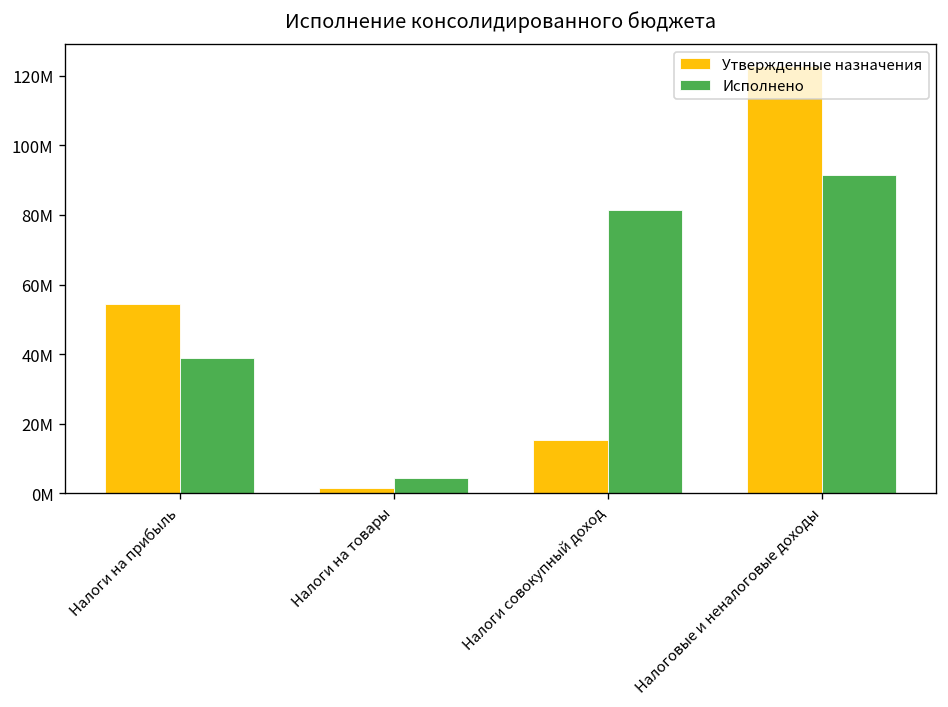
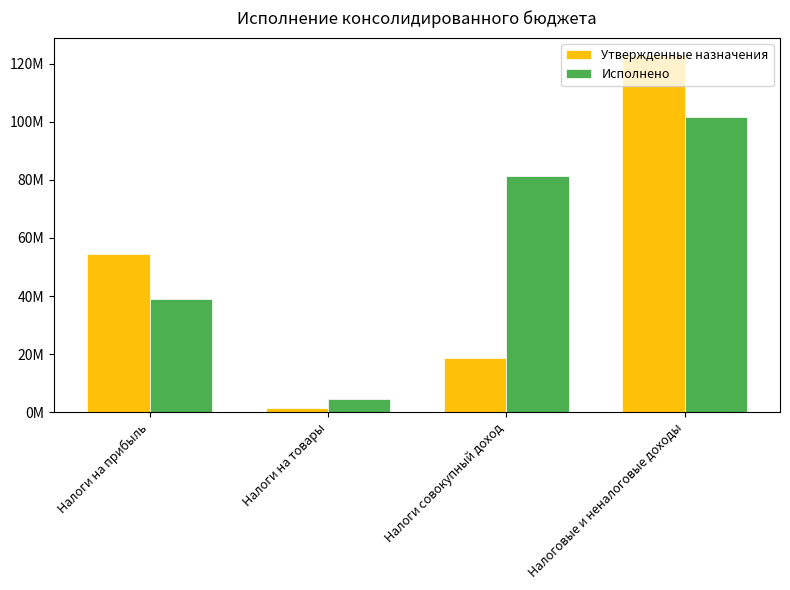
Утвержденные назначения, Налоги совокупный доход: 15000000 -> 19000000
Исполнено, Налоговые и неналоговые доходы: 91000000 -> 102000000
